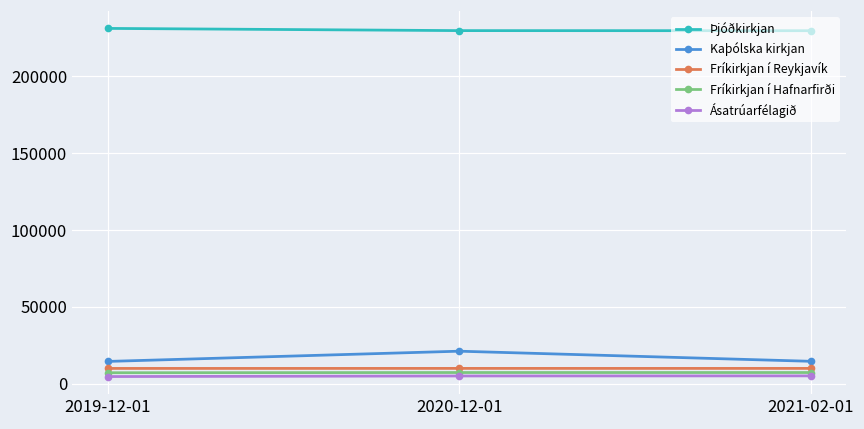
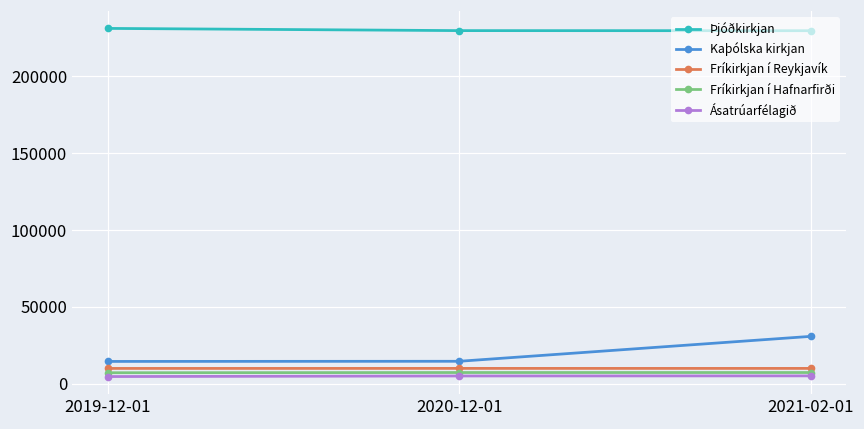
Kaþólska kirkjan, 2020-12-01: 21000 -> 15000
Kaþólska kirkjan, 2021-02-01: 15000 -> 31000
